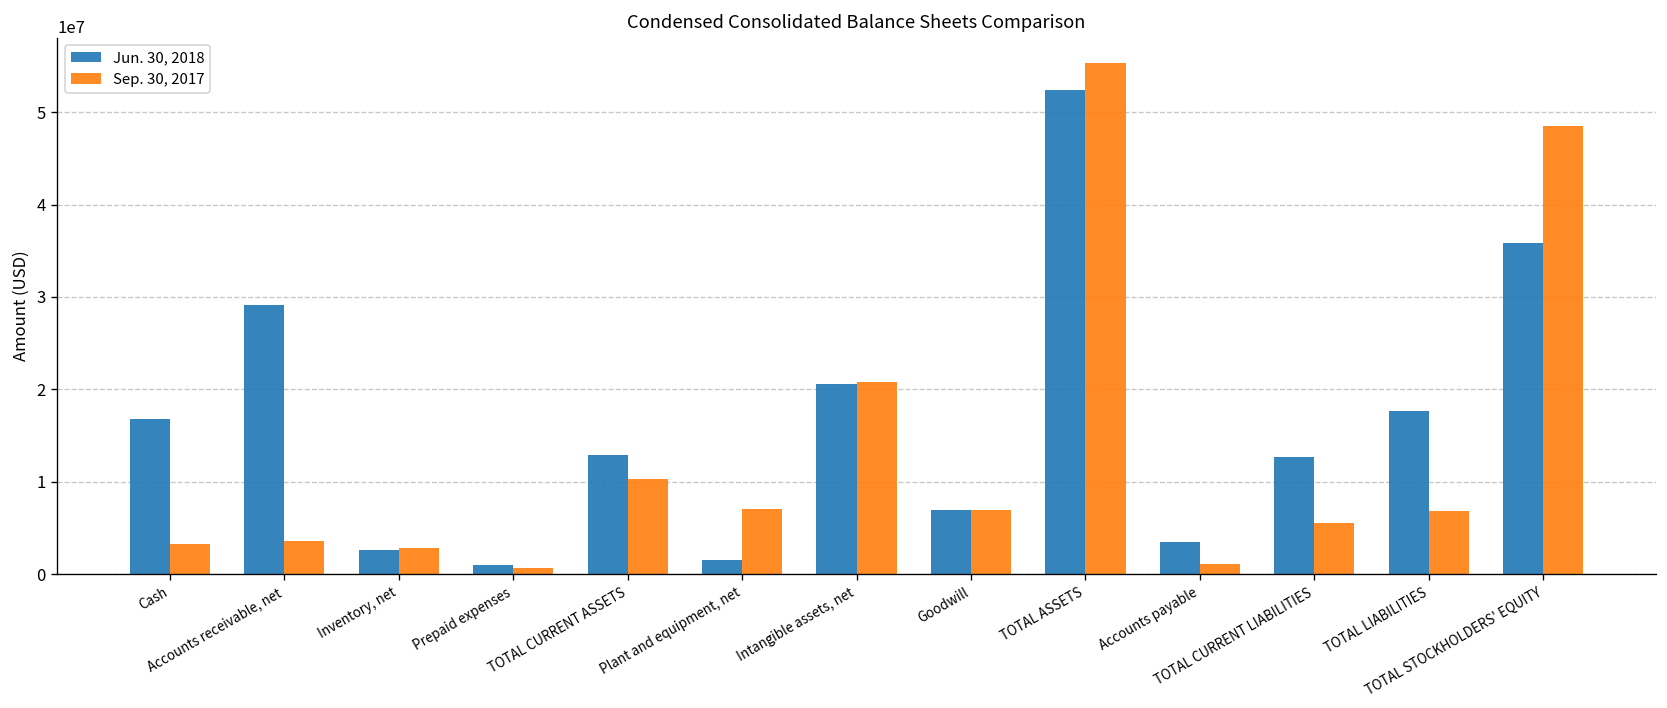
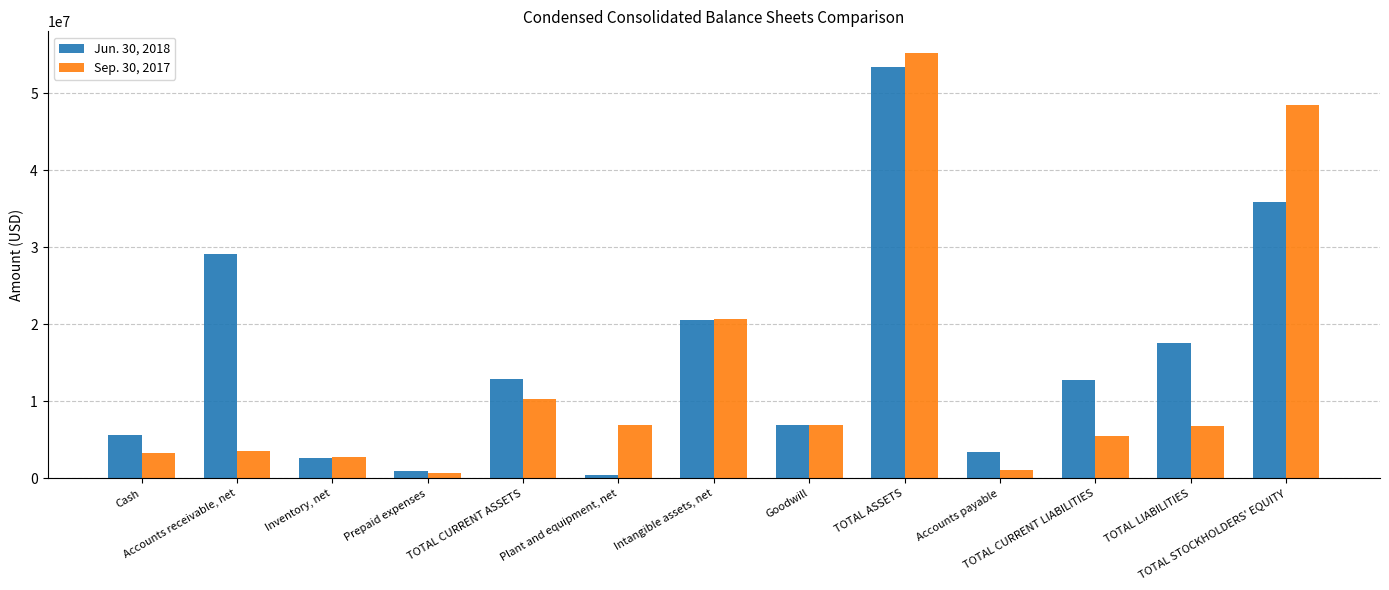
Jun. 30, 2018, Cash: 17000000 -> 6000000
Jun. 30, 2018, Plant and equipment, net: 2000000 -> 0
Jun. 30, 2018, TOTAL ASSETS: 52000000 -> 53000000
